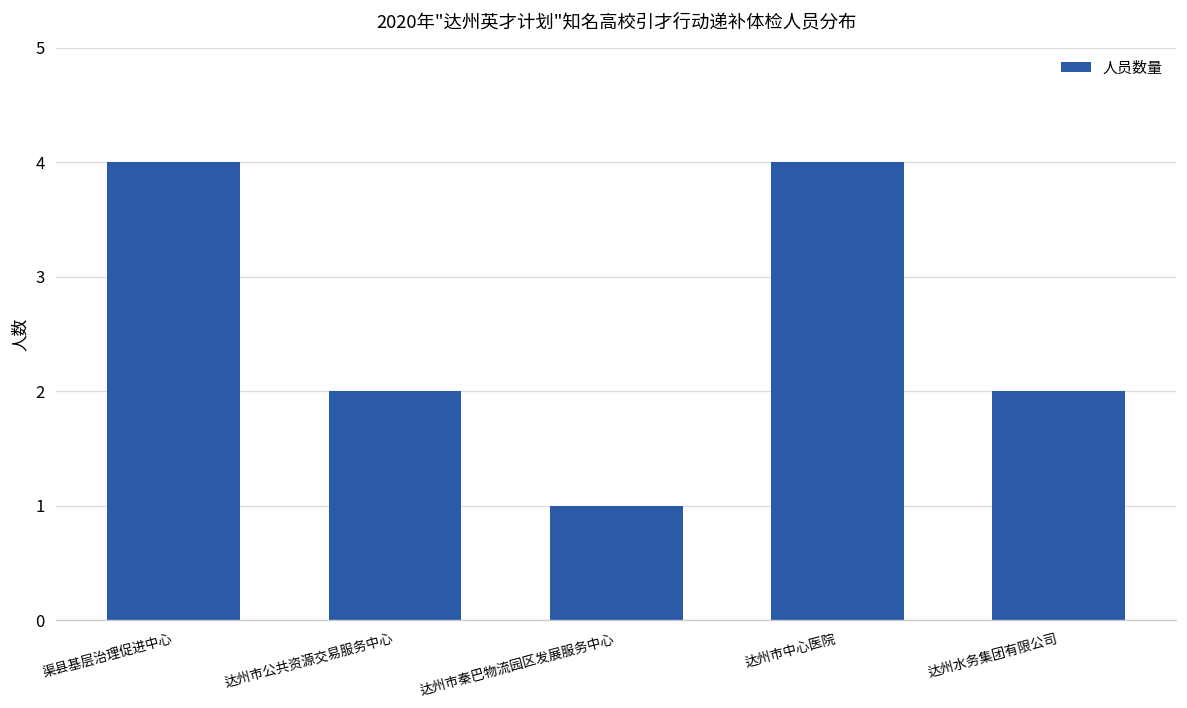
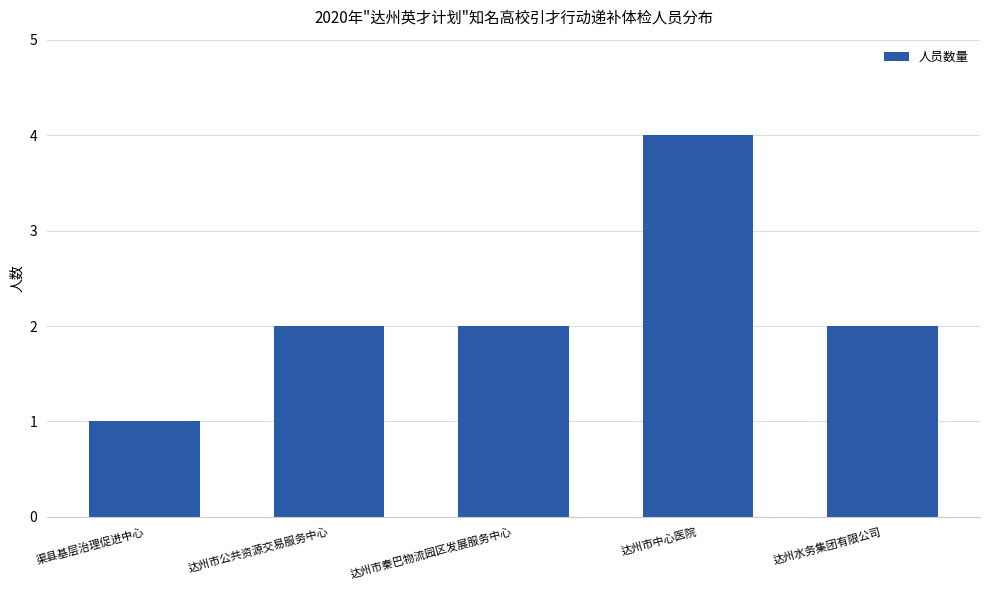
渠县基层治理促进中心: 4 -> 1
达州市秦巴物流园区发展服务中心: 1 -> 2
